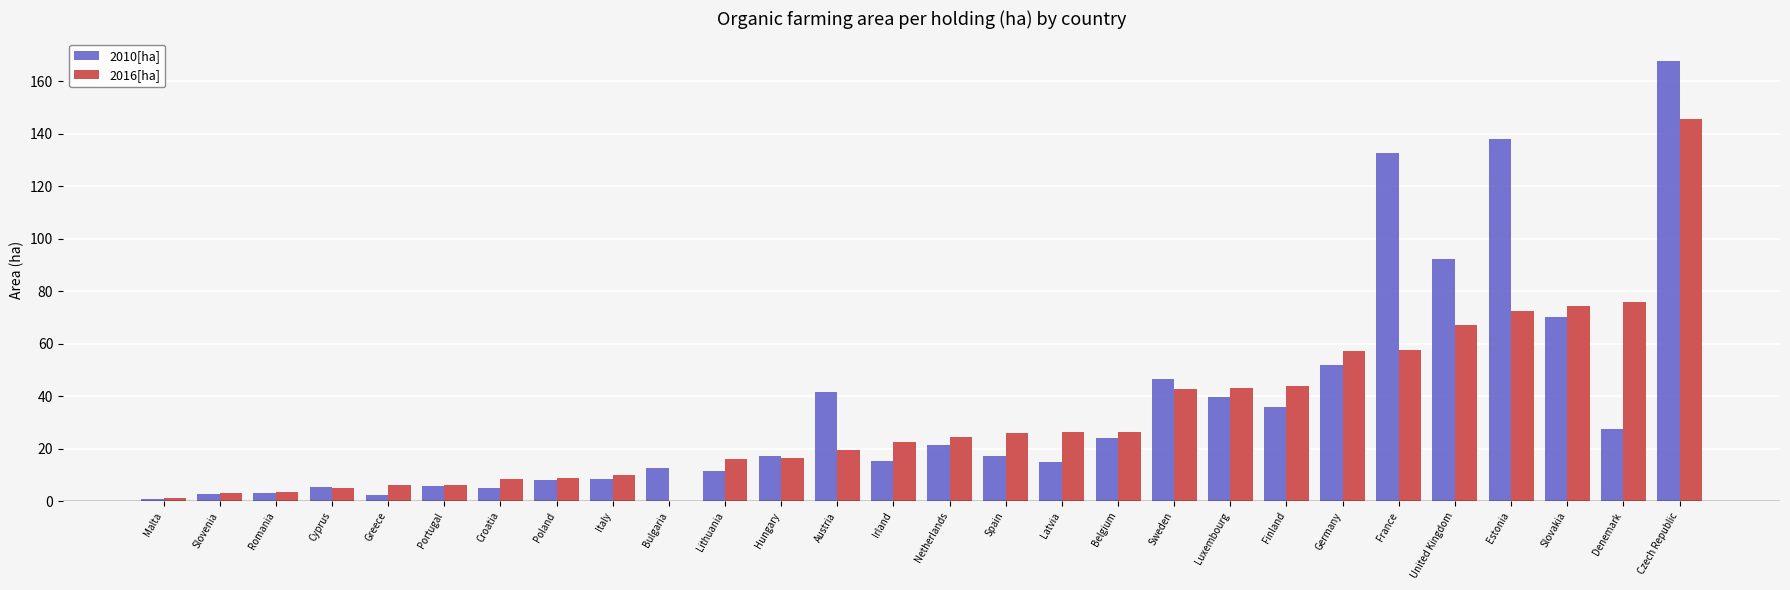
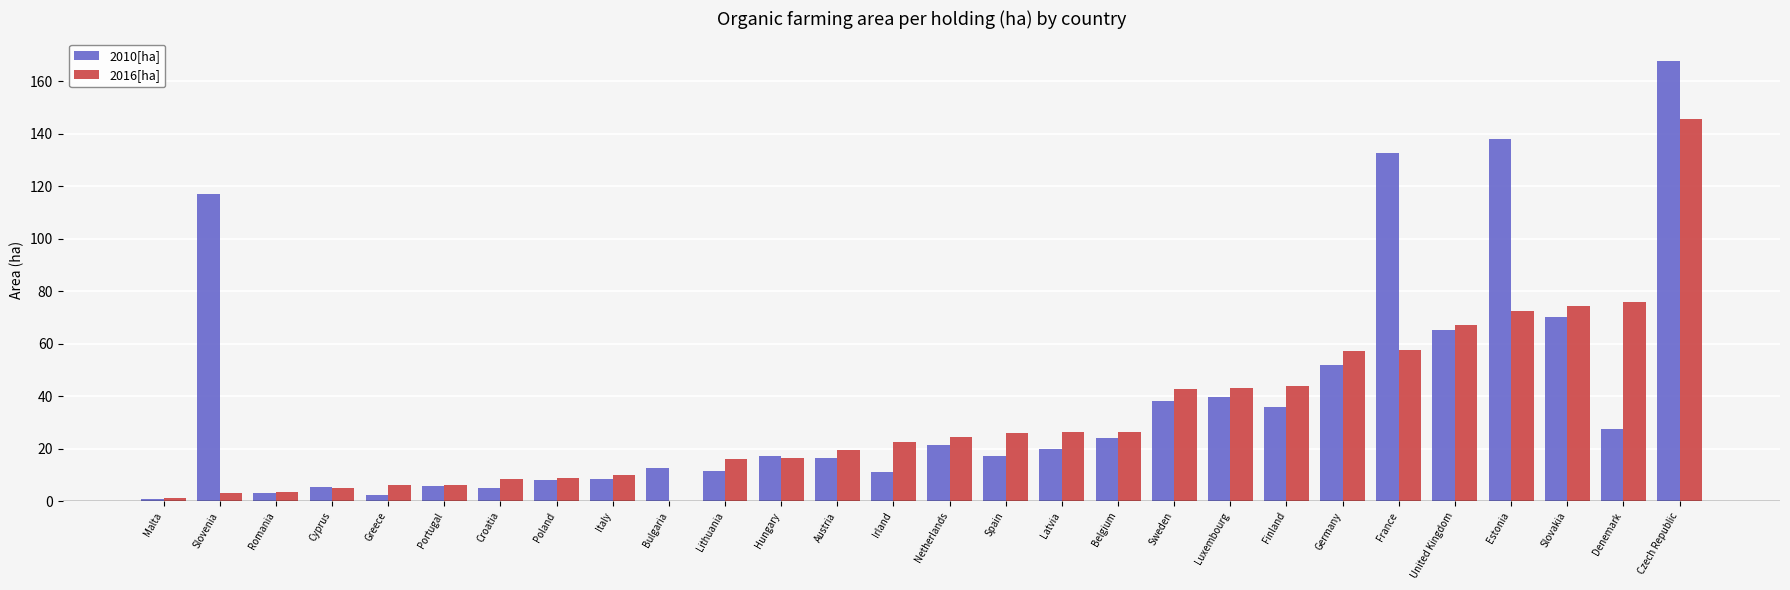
2010[ha], Slovenia: 3 -> 117
2010[ha], Austria: 42 -> 16
2010[ha], Irland: 15 -> 11
2010[ha], Latvia: 15 -> 20
2010[ha], Sweden: 46 -> 38
2010[ha], United Kingdom: 92 -> 65
